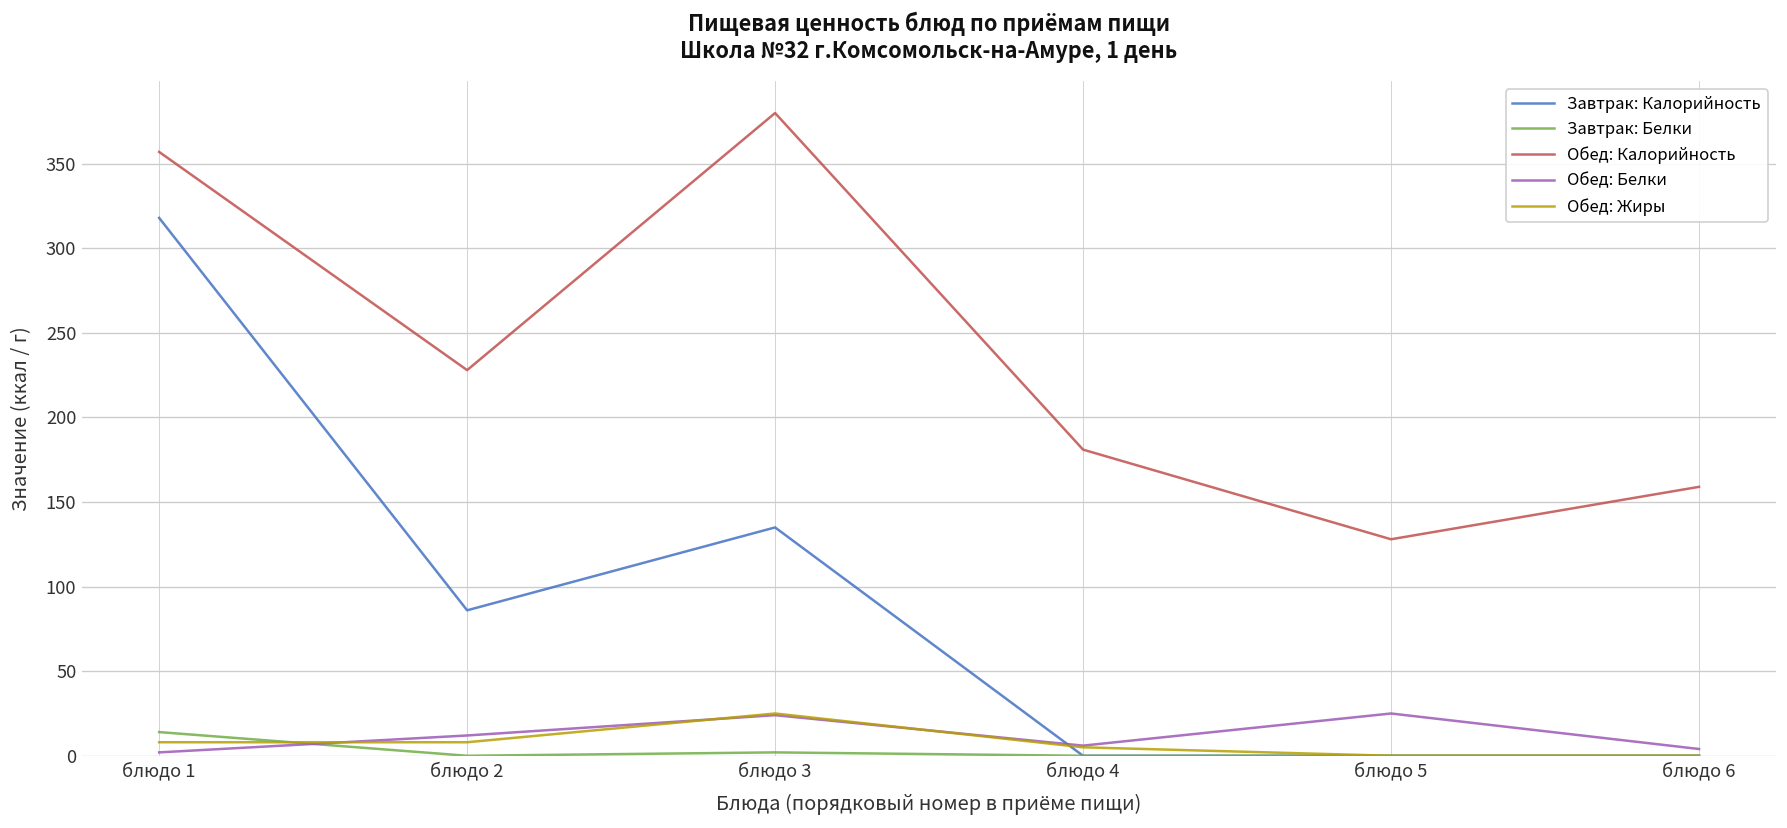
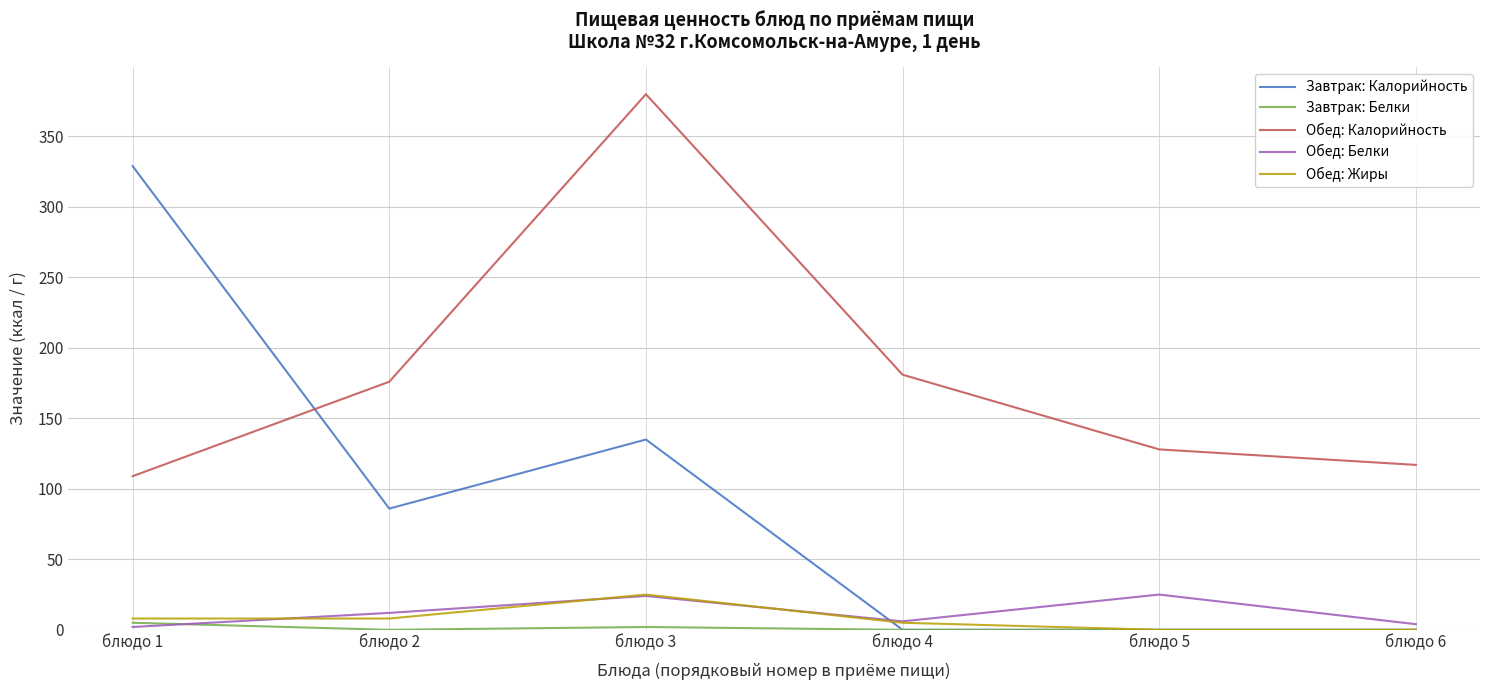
Завтрак: Калорийность, блюдо 1: 318 -> 329
Завтрак: Белки, блюдо 1: 14 -> 5
Обед: Калорийность, блюдо 1: 357 -> 109
Обед: Калорийность, блюдо 2: 228 -> 176
Обед: Калорийность, блюдо 6: 159 -> 117
